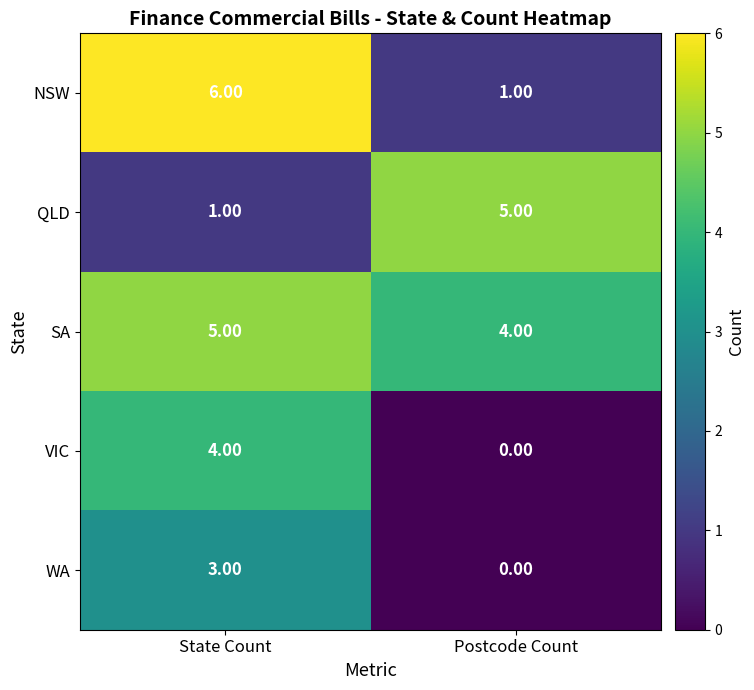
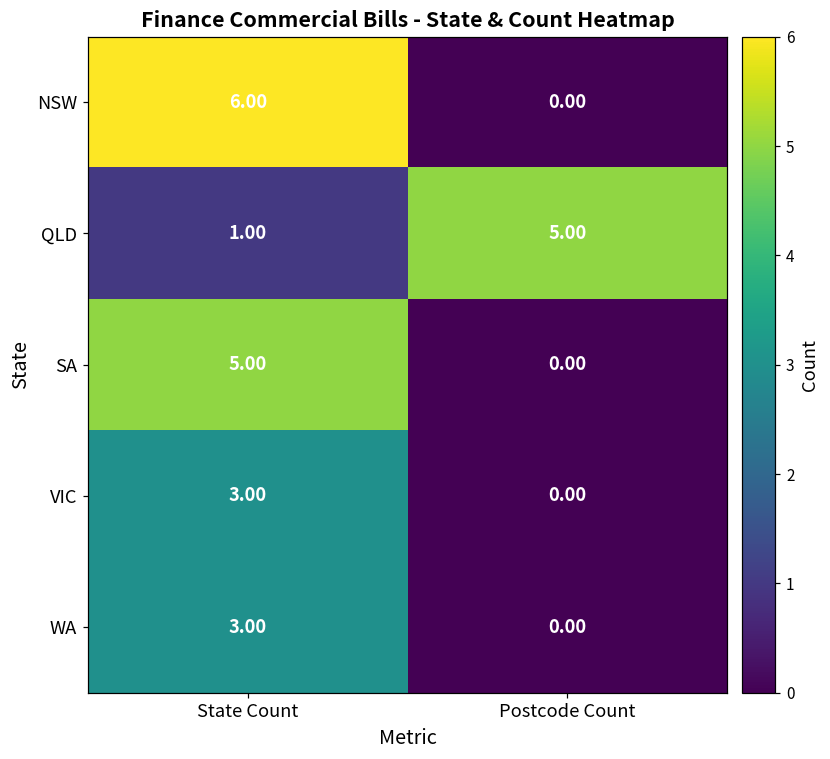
NSW, Postcode Count: 1.00 -> 0.00
SA, Postcode Count: 4.00 -> 0.00
VIC, State Count: 4.00 -> 3.00
